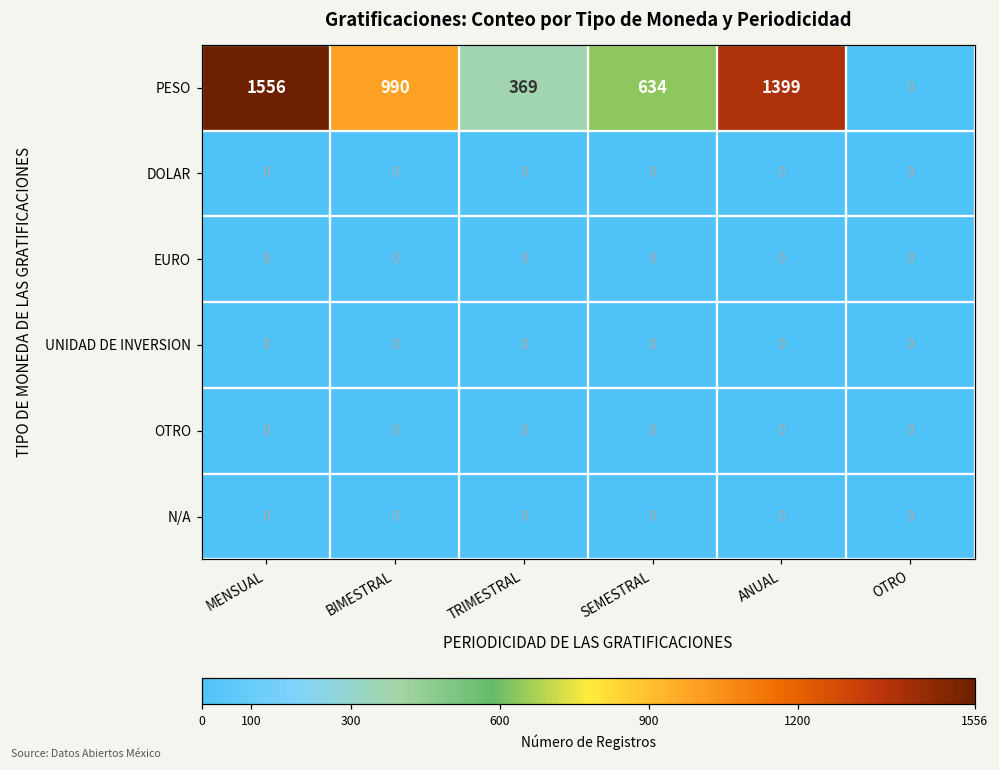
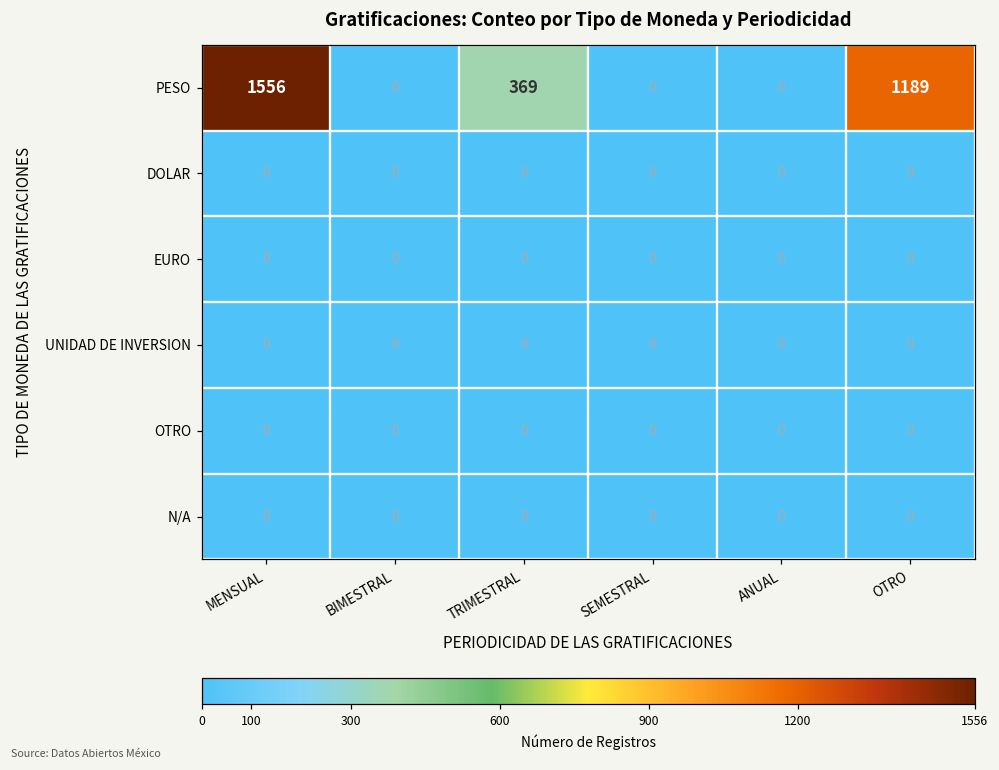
PESO, BIMESTRAL: 990 -> 0
PESO, SEMESTRAL: 634 -> 0
PESO, ANUAL: 1399 -> 0
PESO, OTRO: 0 -> 1189
